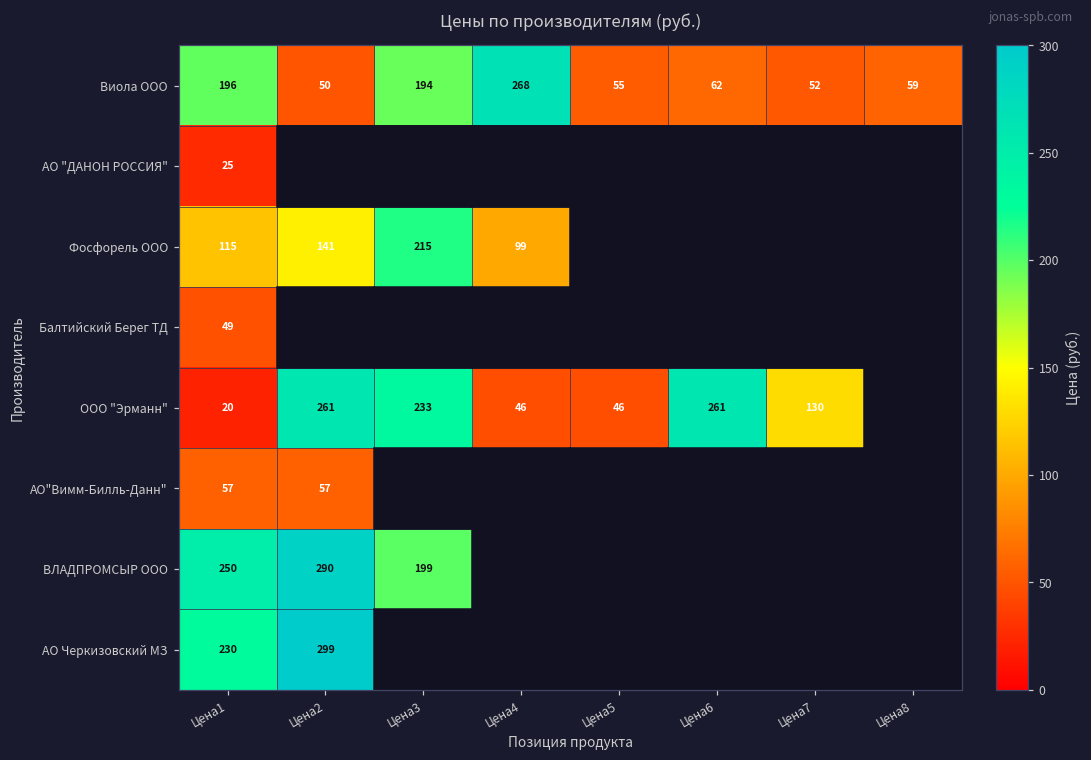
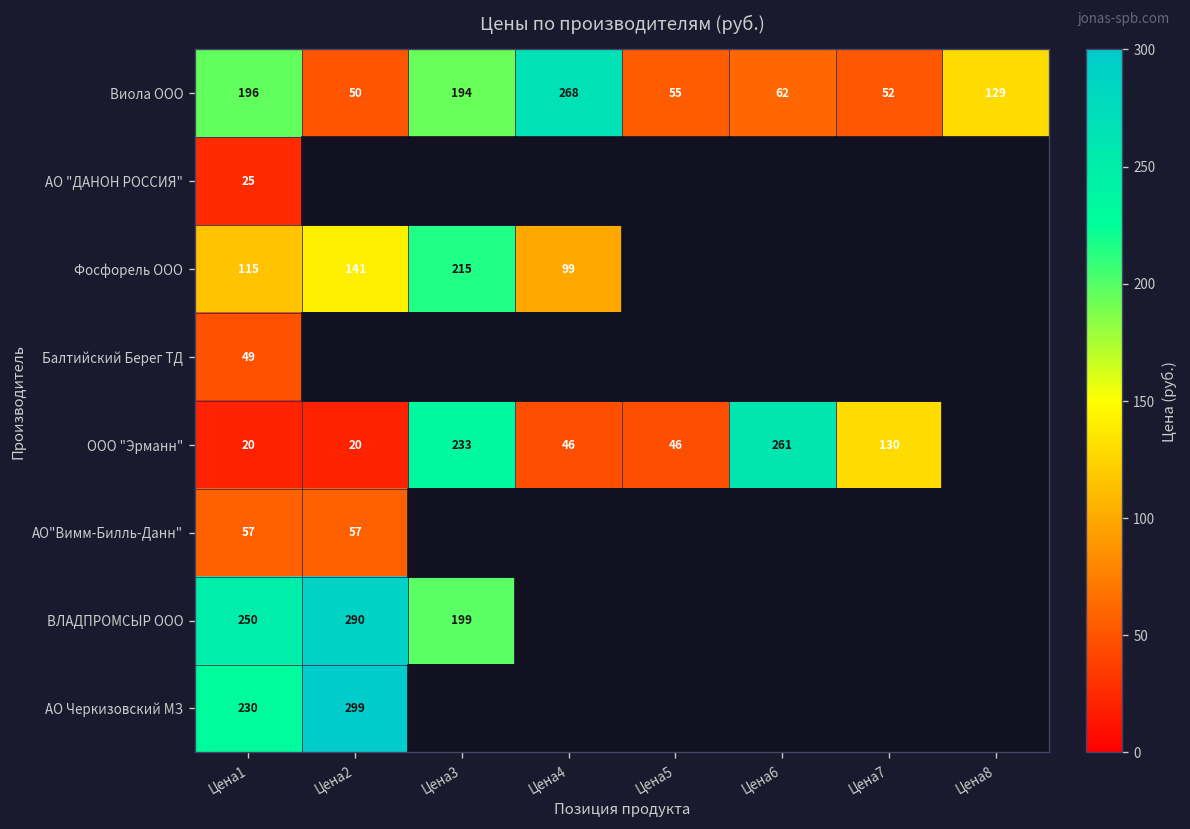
Виола ООО, Цена8: 59 -> 129
ООО "Эрманн", Цена2: 261 -> 20
